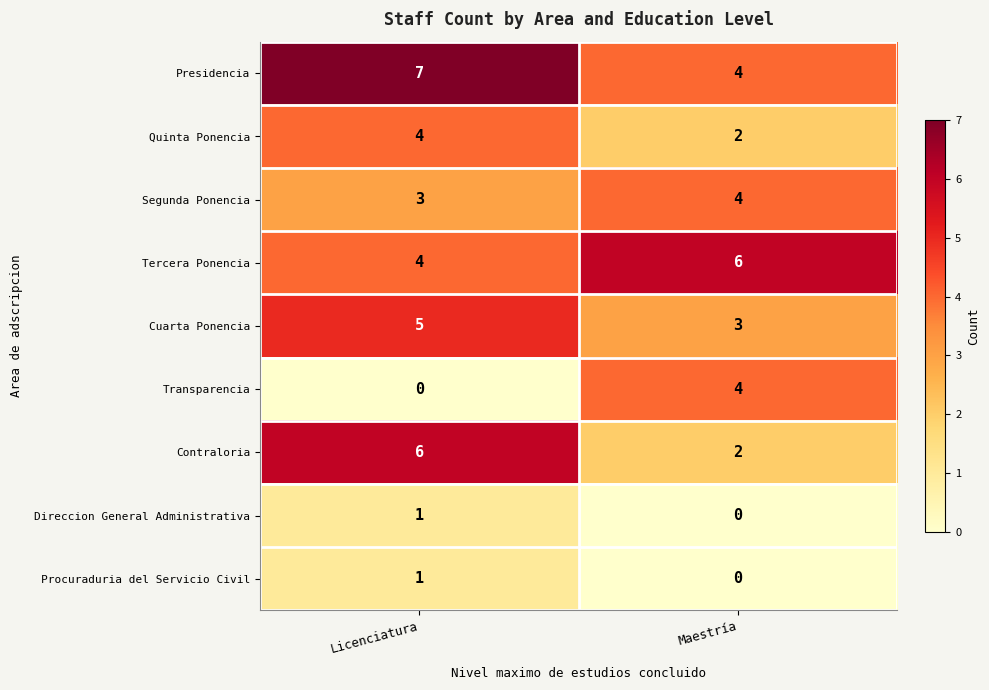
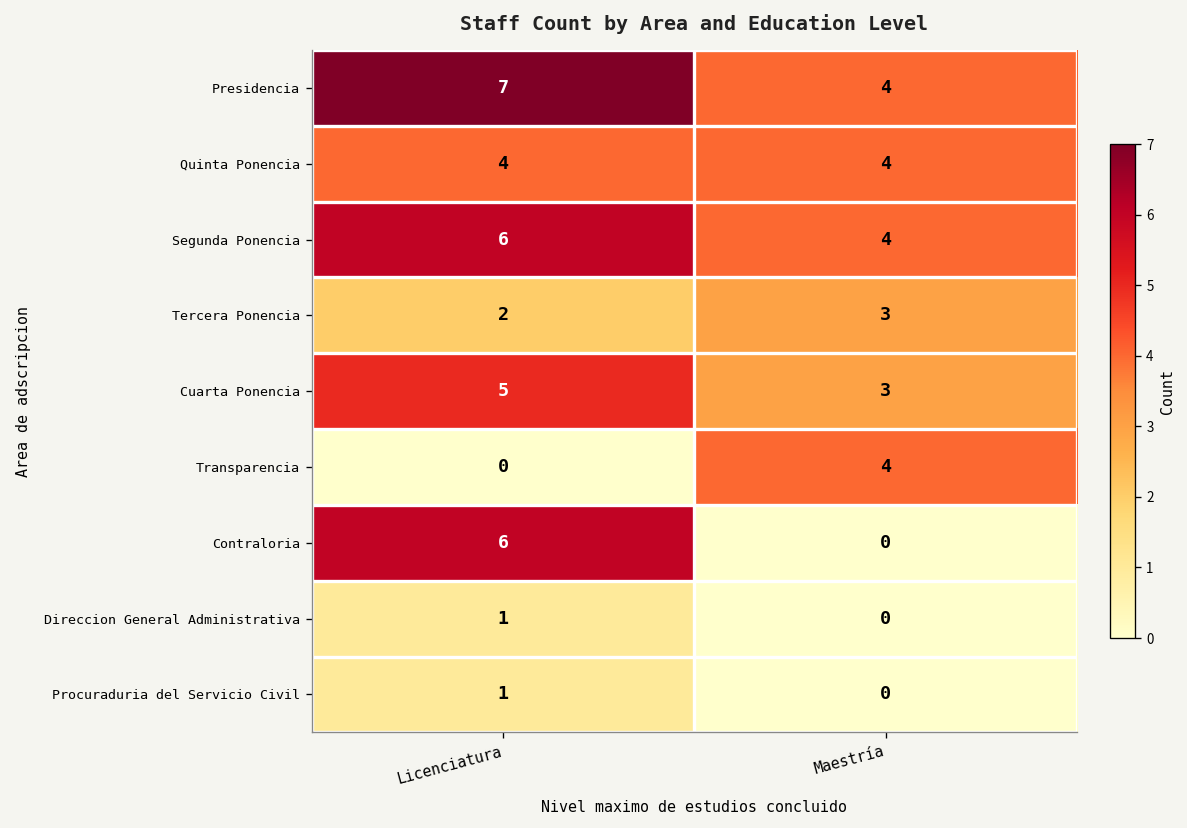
Quinta Ponencia, Maestría: 2 -> 4
Segunda Ponencia, Licenciatura: 3 -> 6
Tercera Ponencia, Licenciatura: 4 -> 2
Tercera Ponencia, Maestría: 6 -> 3
Contraloria, Maestría: 2 -> 0
